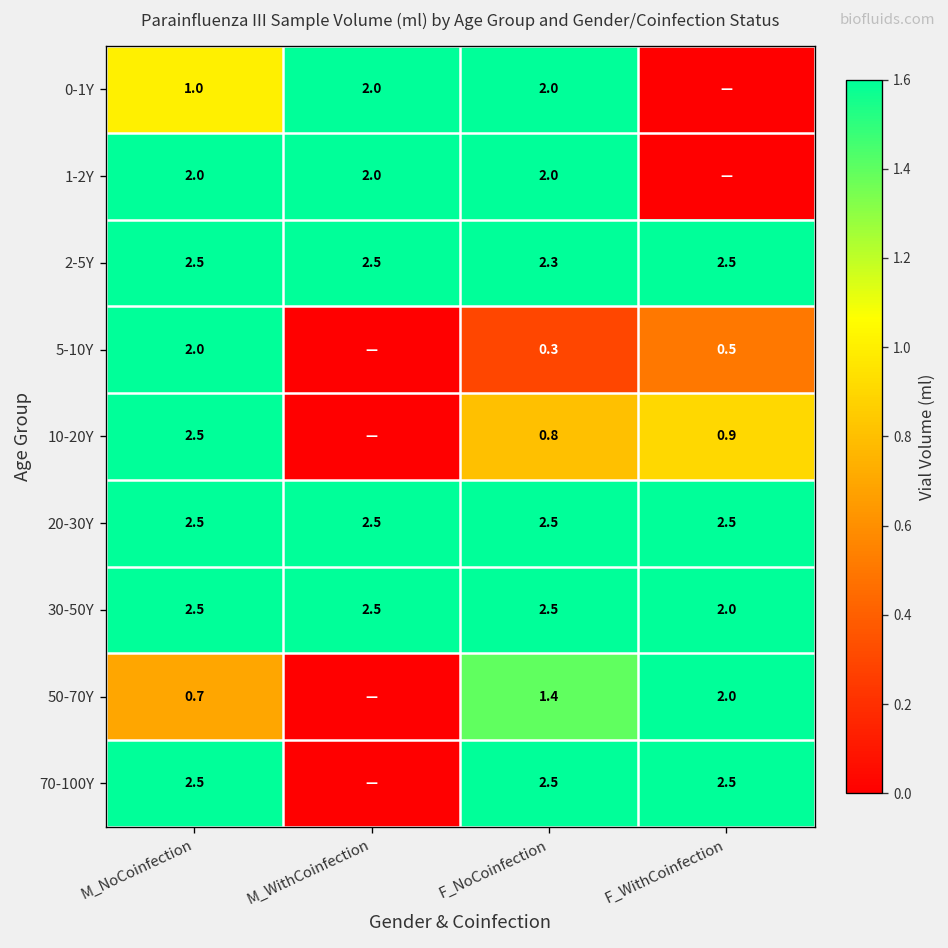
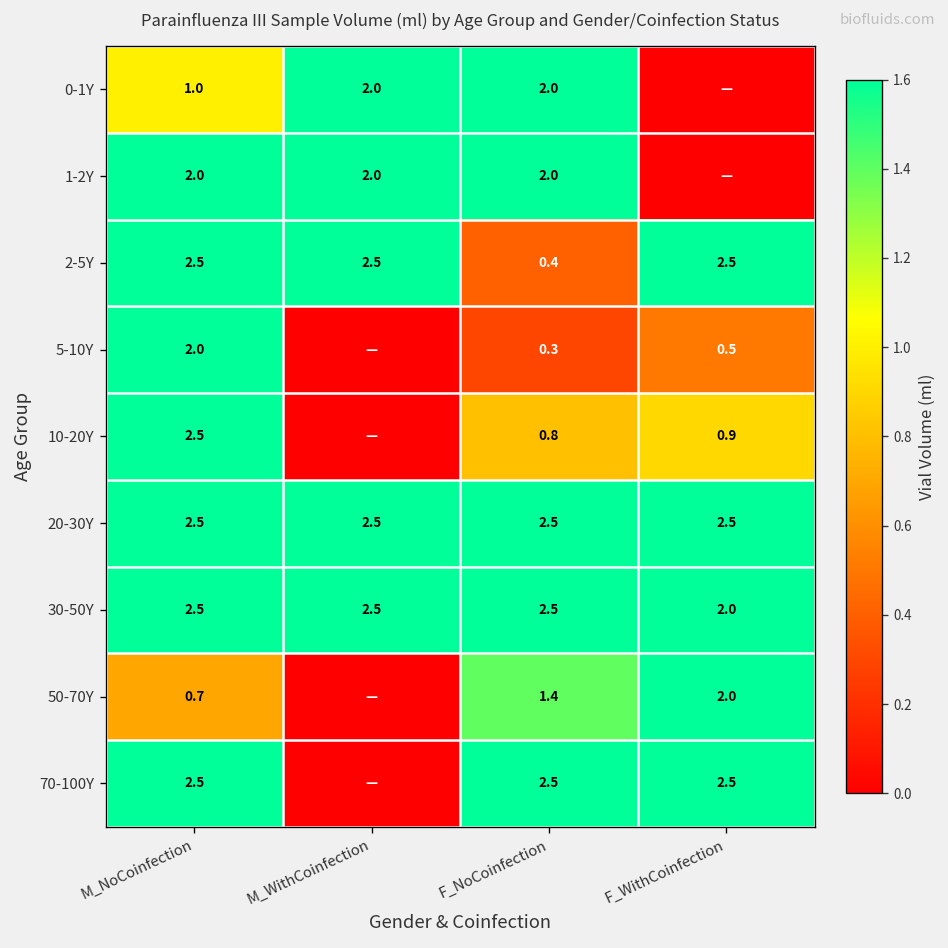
2-5Y, F_NoCoinfection: 2.3 -> 0.4
